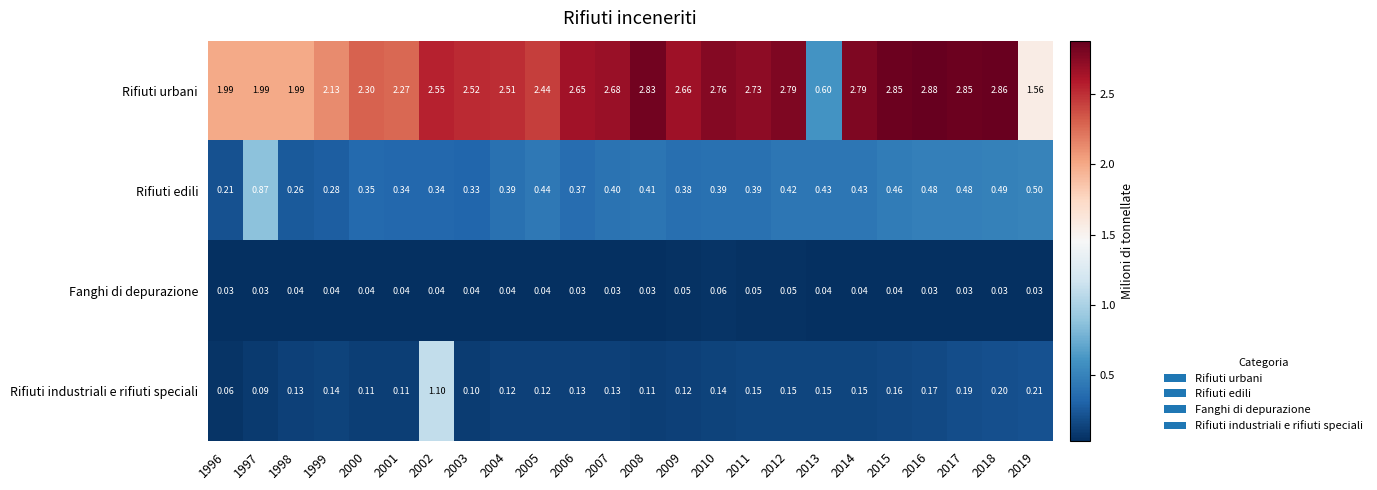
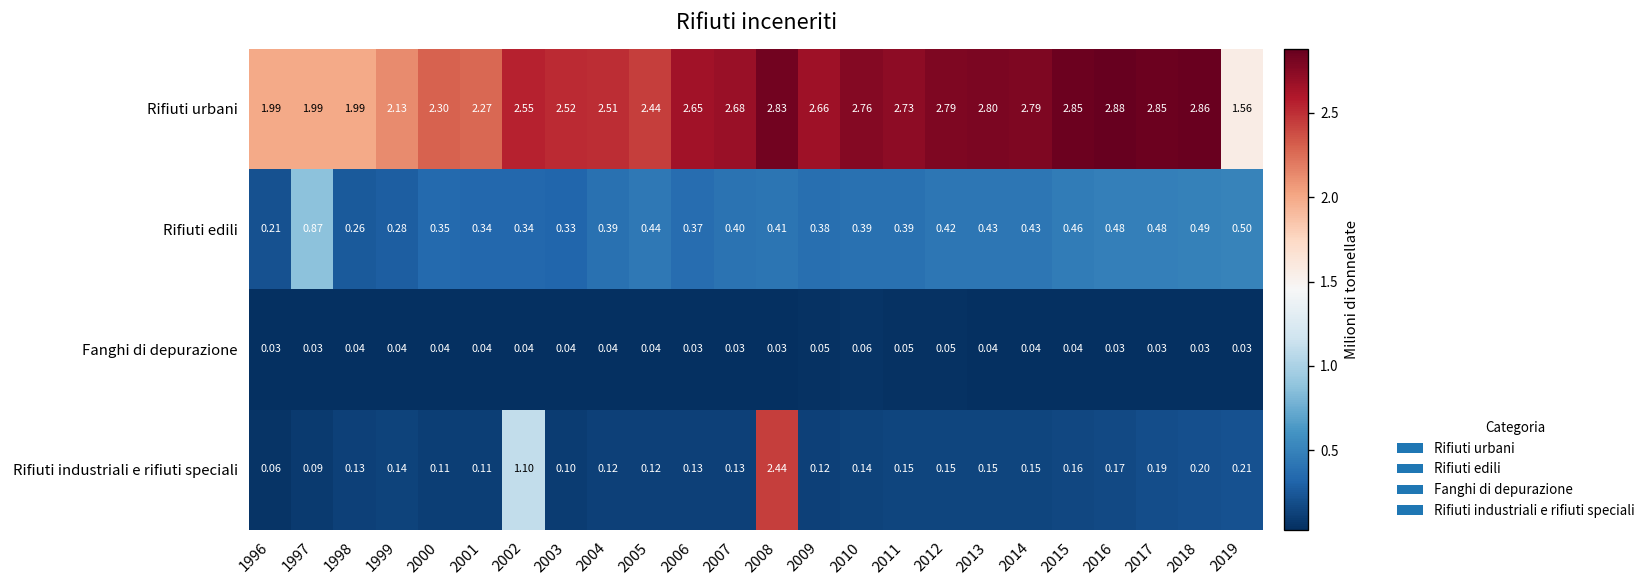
Rifiuti urbani, 2013: 0.60 -> 2.80
Rifiuti industriali e rifiuti speciali, 2008: 0.11 -> 2.44
